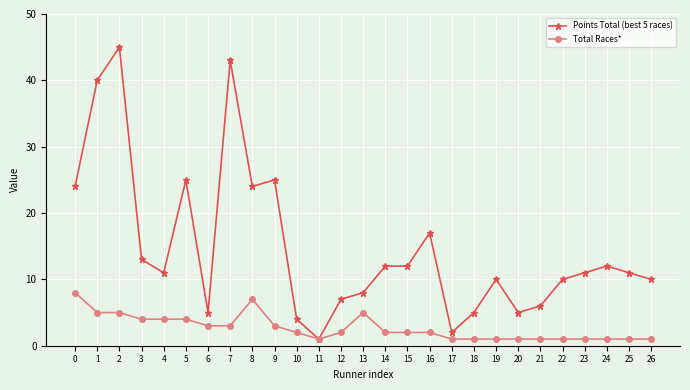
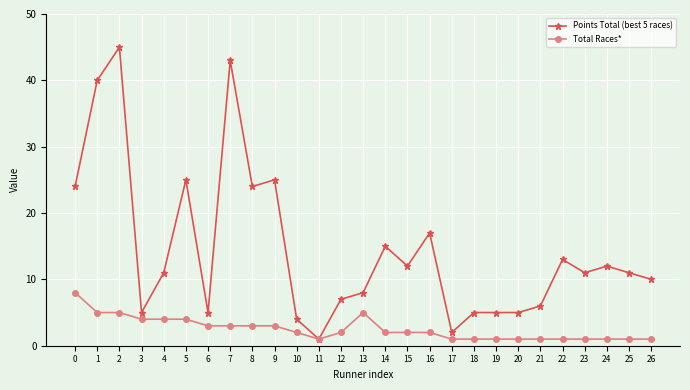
Points Total (best 5 races), 3: 13 -> 5
Total Races*, 8: 7 -> 3
Points Total (best 5 races), 14: 12 -> 15
Points Total (best 5 races), 19: 10 -> 5
Points Total (best 5 races), 22: 10 -> 13
